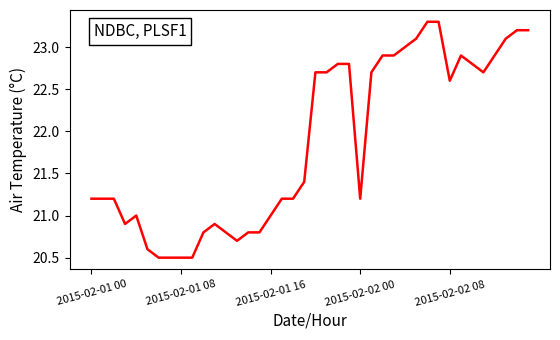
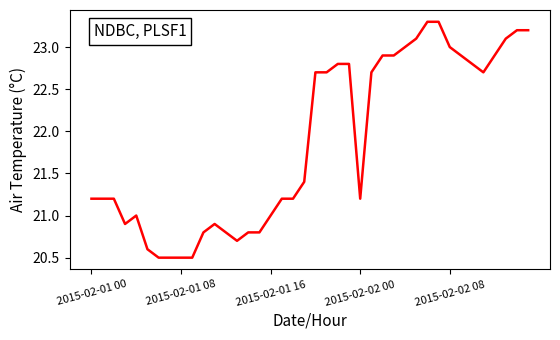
2015-02-02 08: 22.6 -> 23.0
